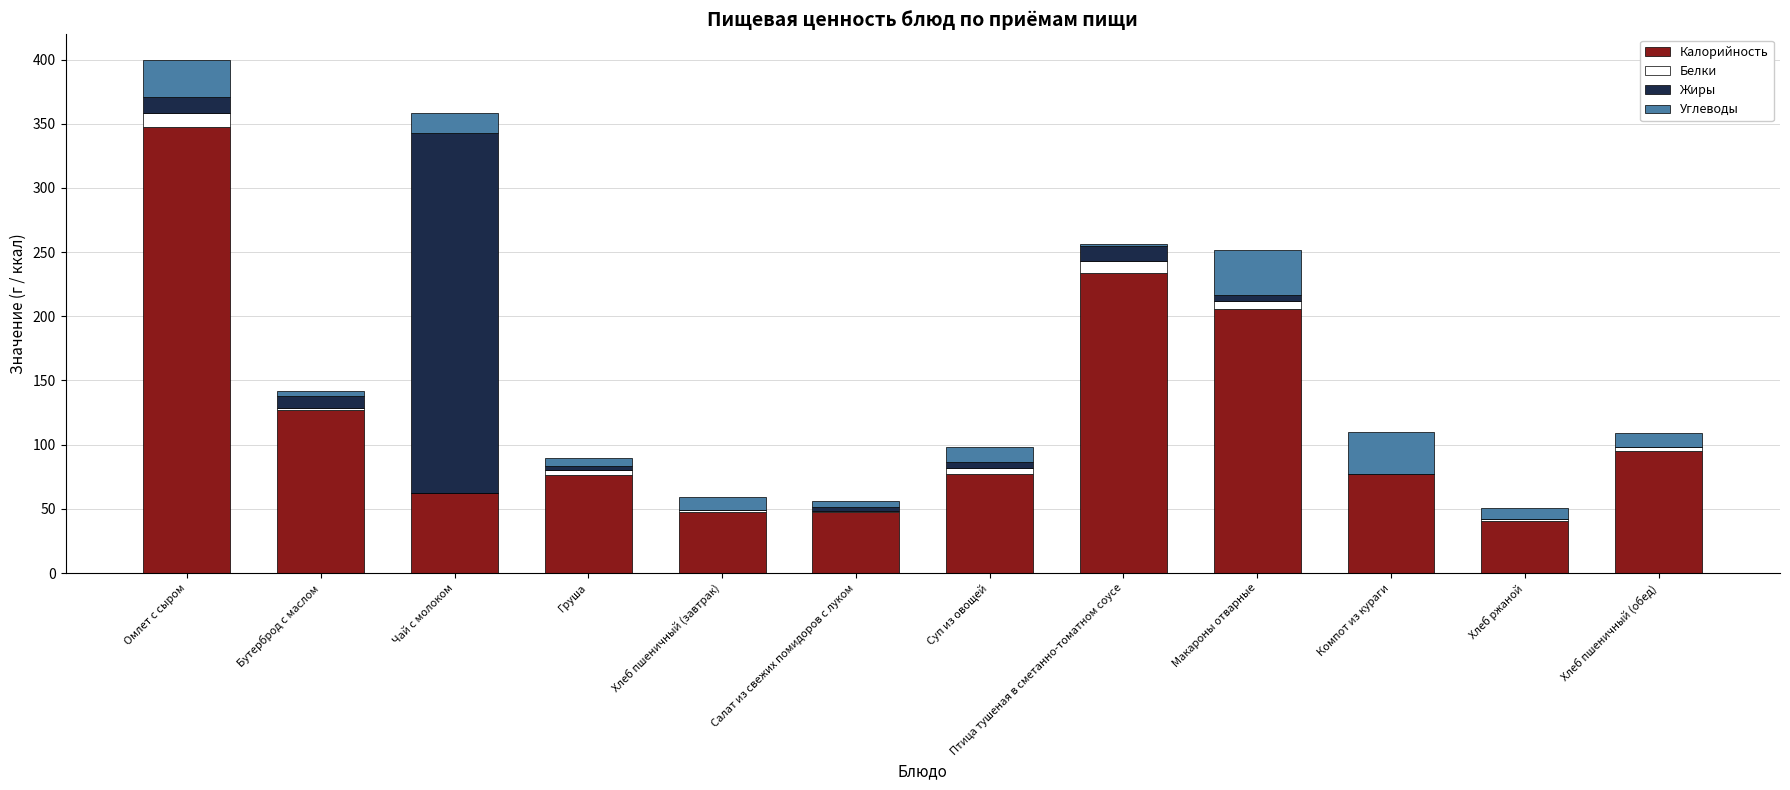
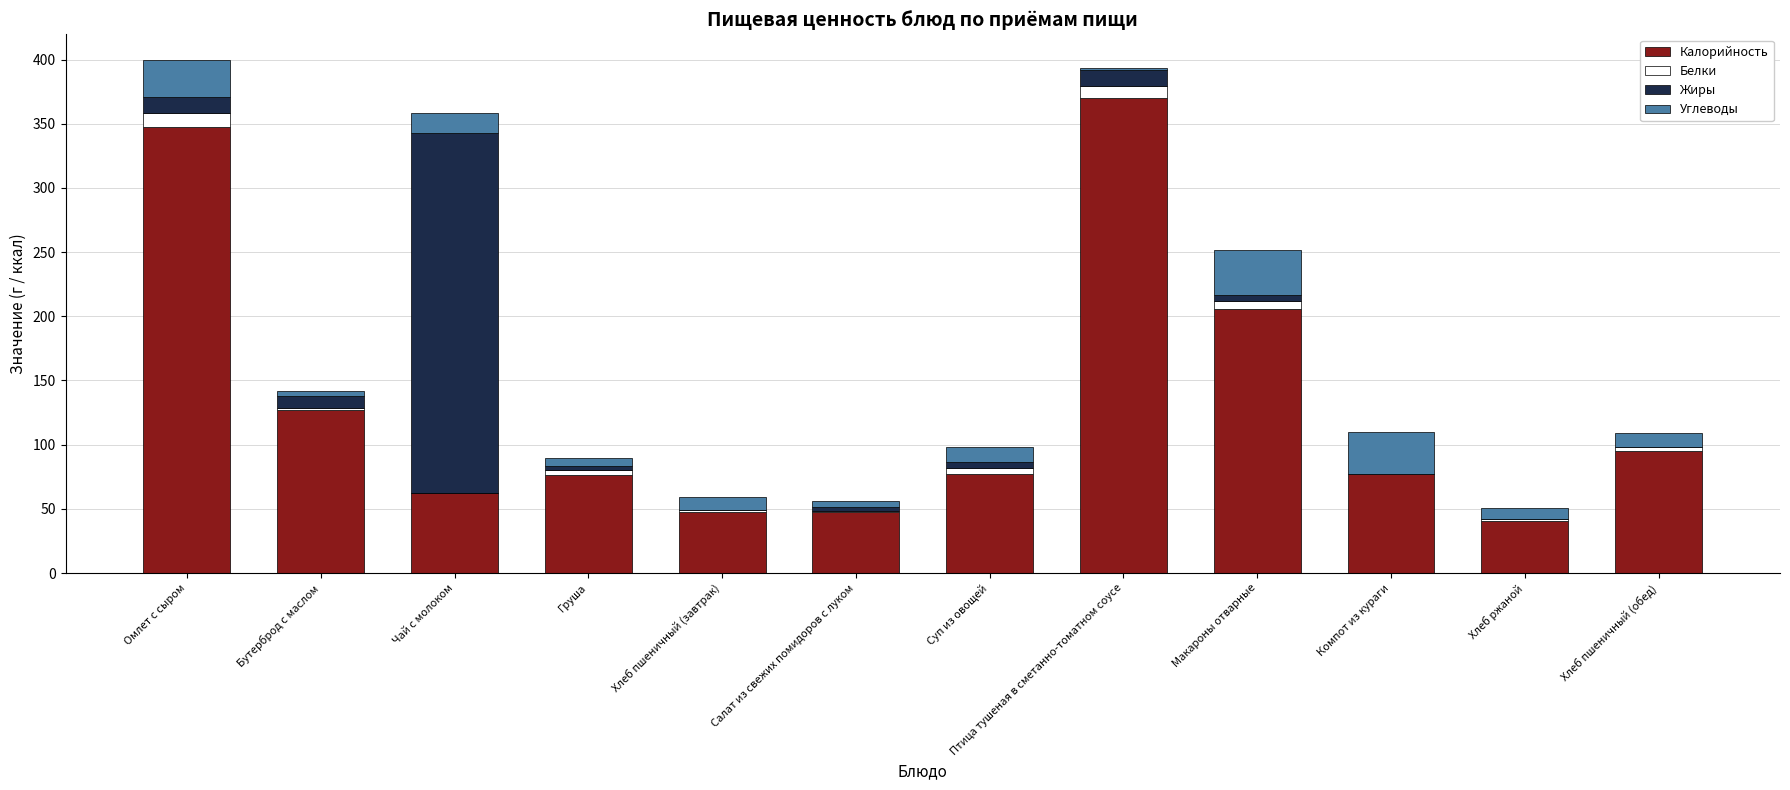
Калорийность, Птица тушеная в сметанно-томатном соусе: 234 -> 370
